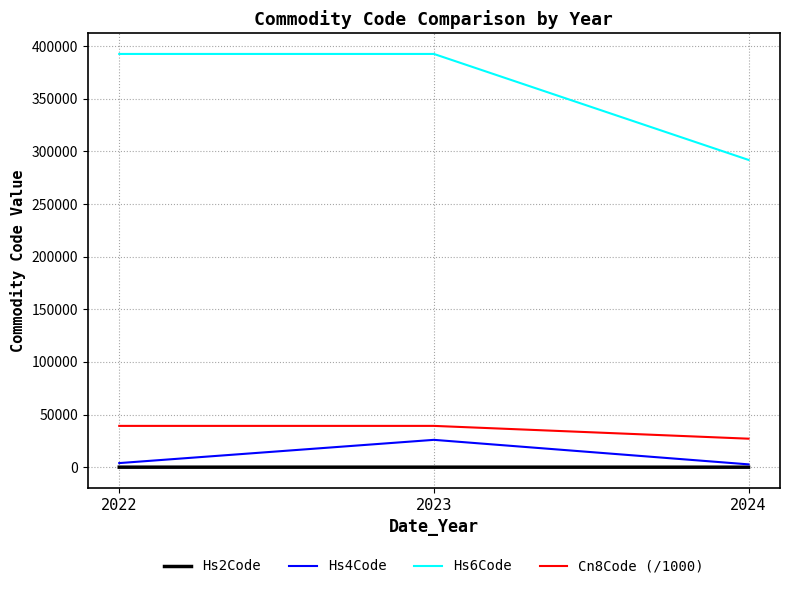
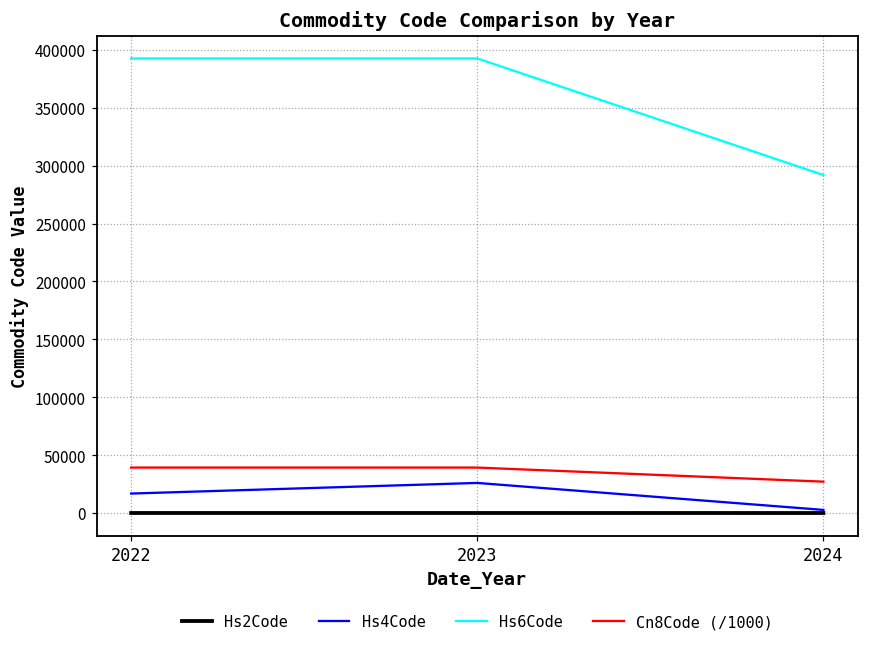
Hs4Code, 2022: 4000 -> 17000
